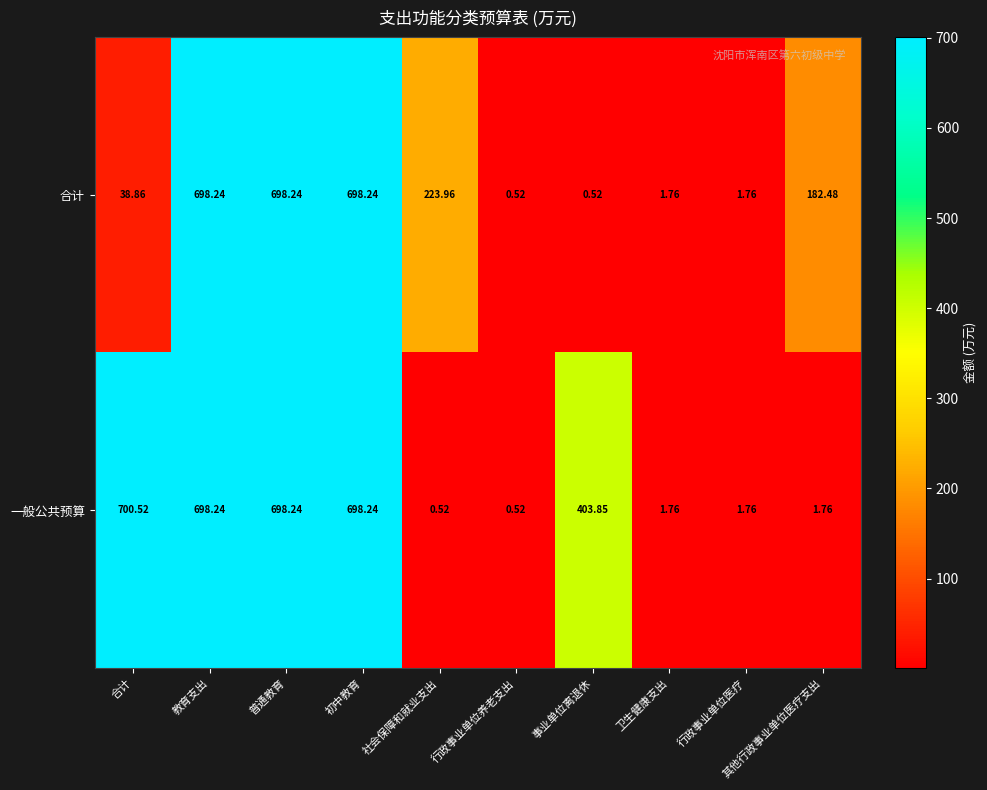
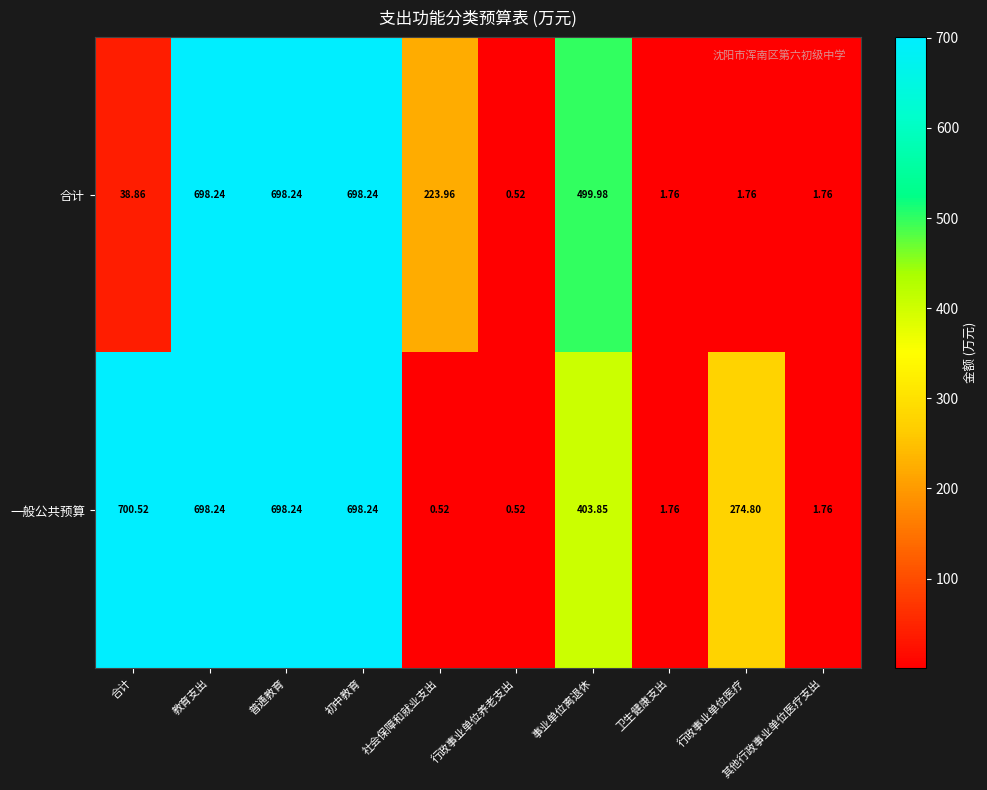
合计, 事业单位离退休: 0.52 -> 499.98
合计, 其他行政事业单位医疗支出: 182.48 -> 1.76
一般公共预算, 行政事业单位医疗: 1.76 -> 274.80
